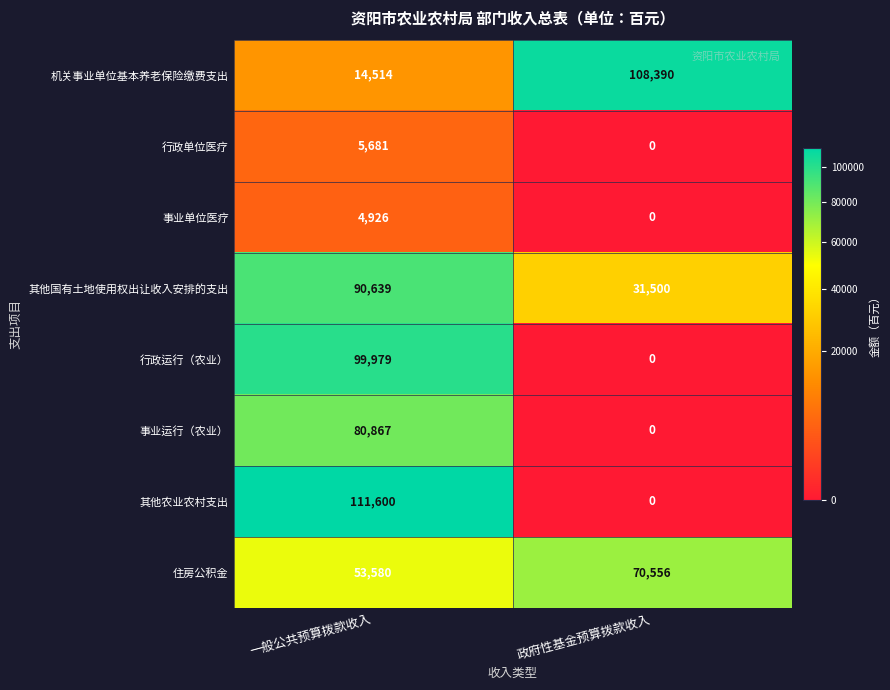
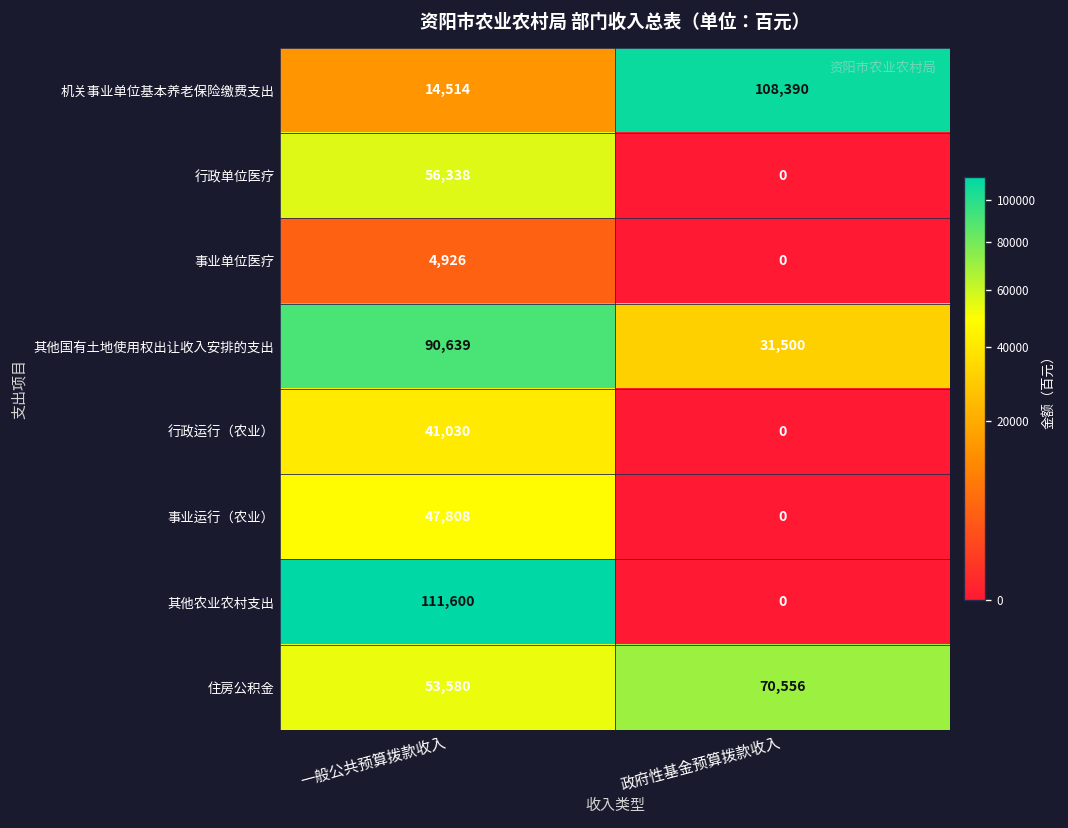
行政单位医疗, 一般公共预算拨款收入: 5,681 -> 56,338
行政运行（农业）, 一般公共预算拨款收入: 99,979 -> 41,030
事业运行（农业）, 一般公共预算拨款收入: 80,867 -> 47,808
